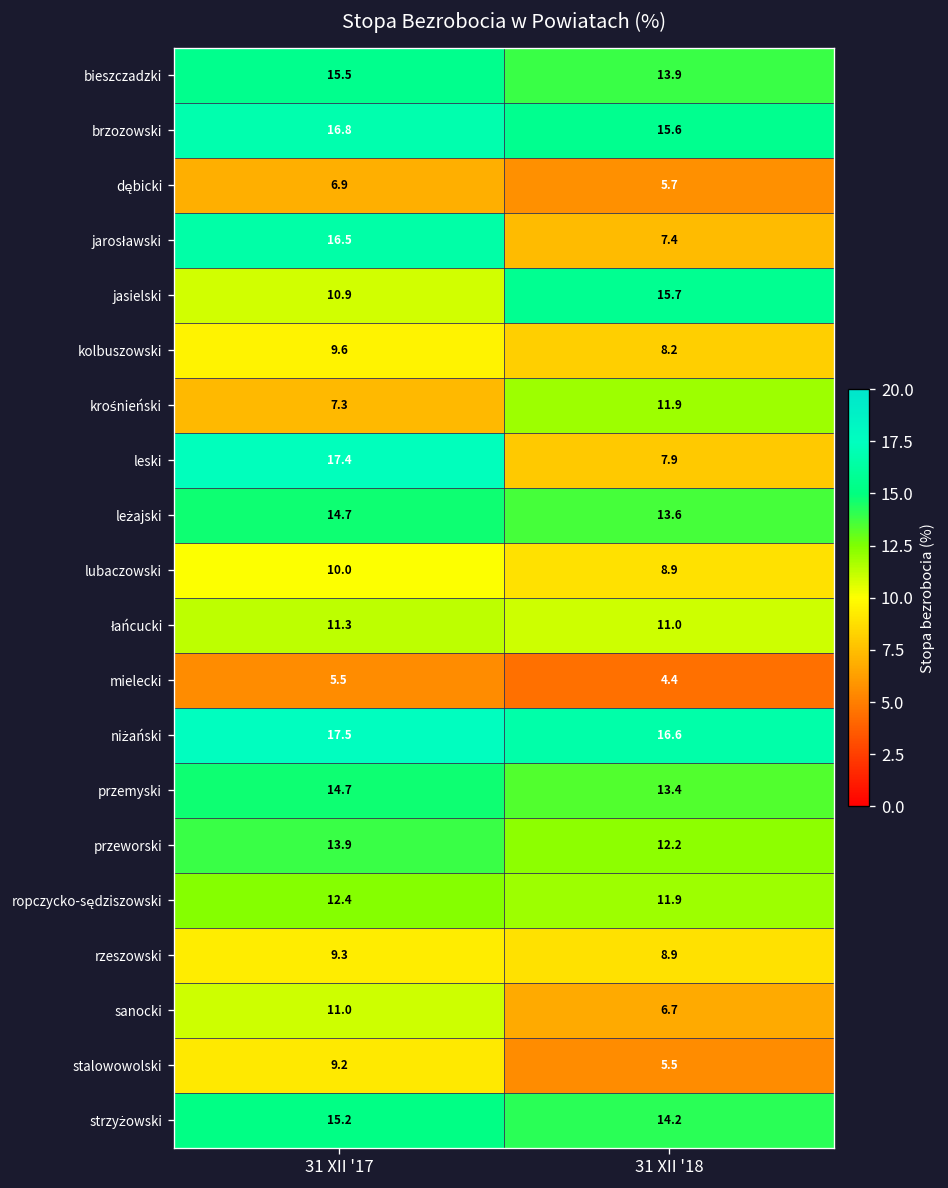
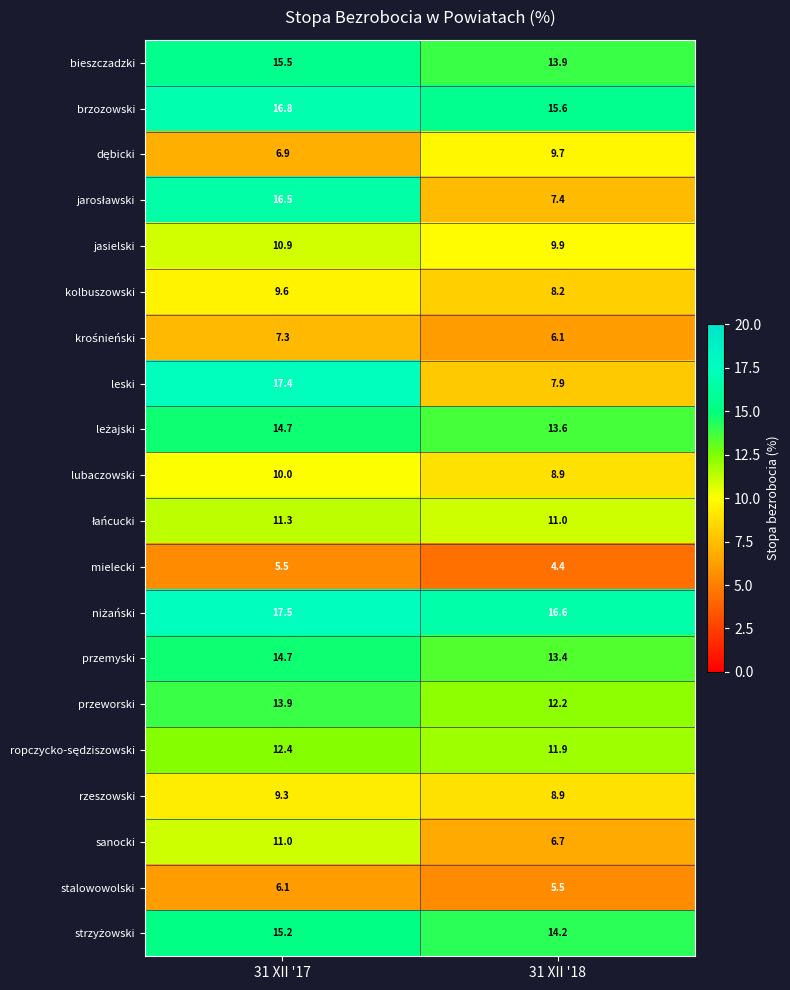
dębicki, 31 XII '18: 5.7 -> 9.7
jasielski, 31 XII '18: 15.7 -> 9.9
krośnieński, 31 XII '18: 11.9 -> 6.1
stalowowolski, 31 XII '17: 9.2 -> 6.1
